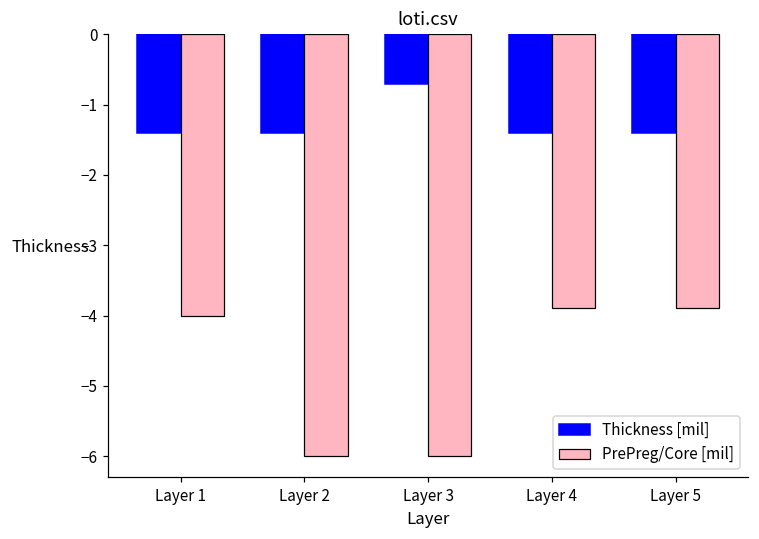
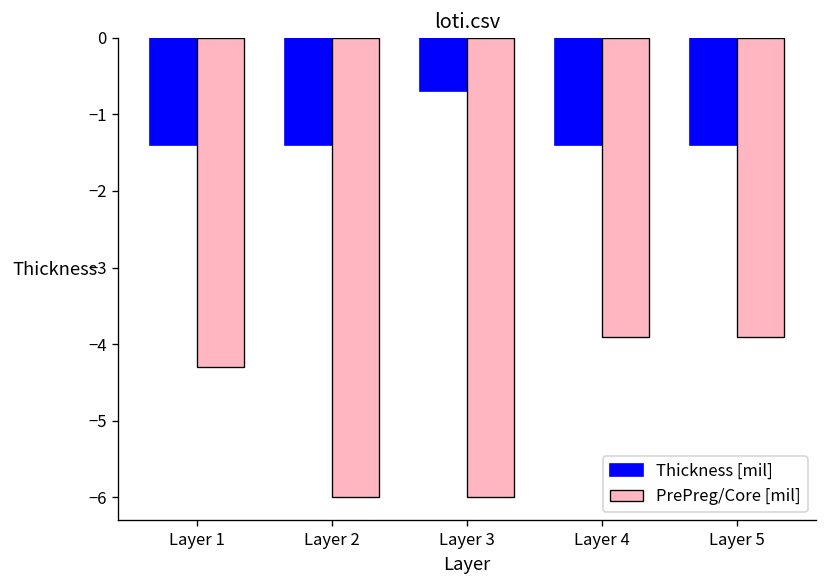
PrePreg/Core [mil], Layer 1: -4.0 -> -4.3
